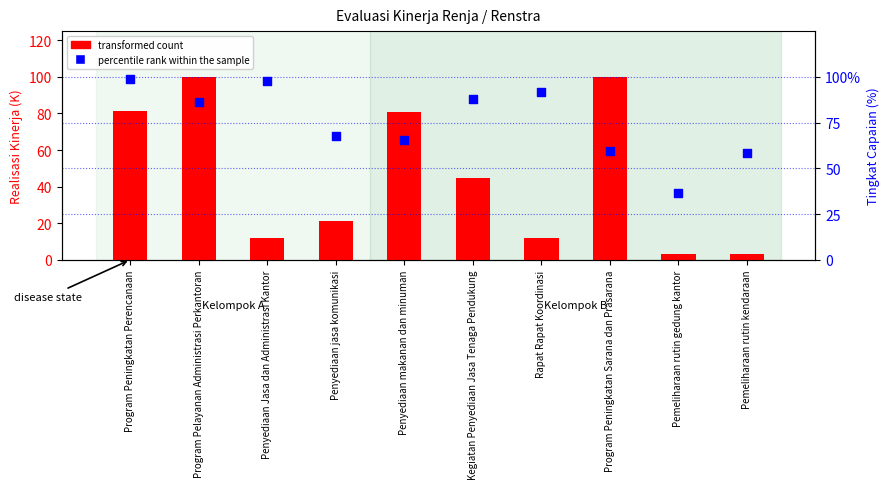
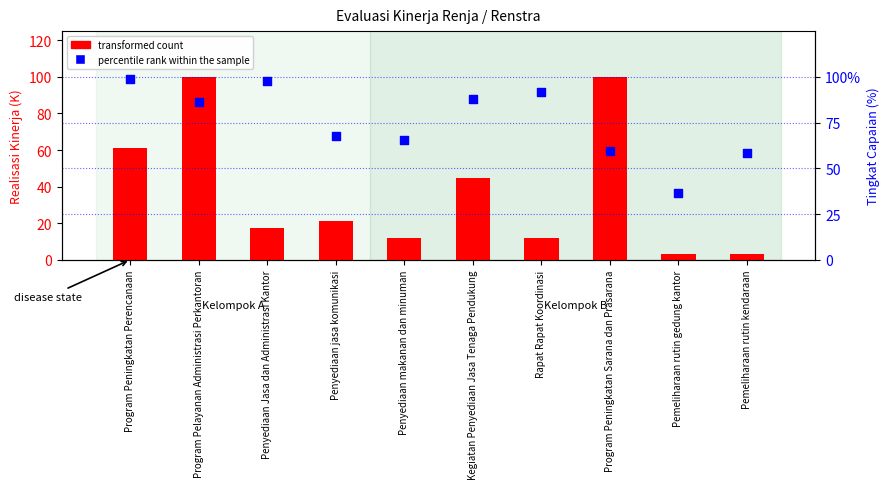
transformed count, Program Peningkatan Perencanaan: 82 -> 61
transformed count, Penyediaan Jasa dan Administrasi Kantor: 12 -> 17
transformed count, Penyediaan makanan dan minuman: 81 -> 12
